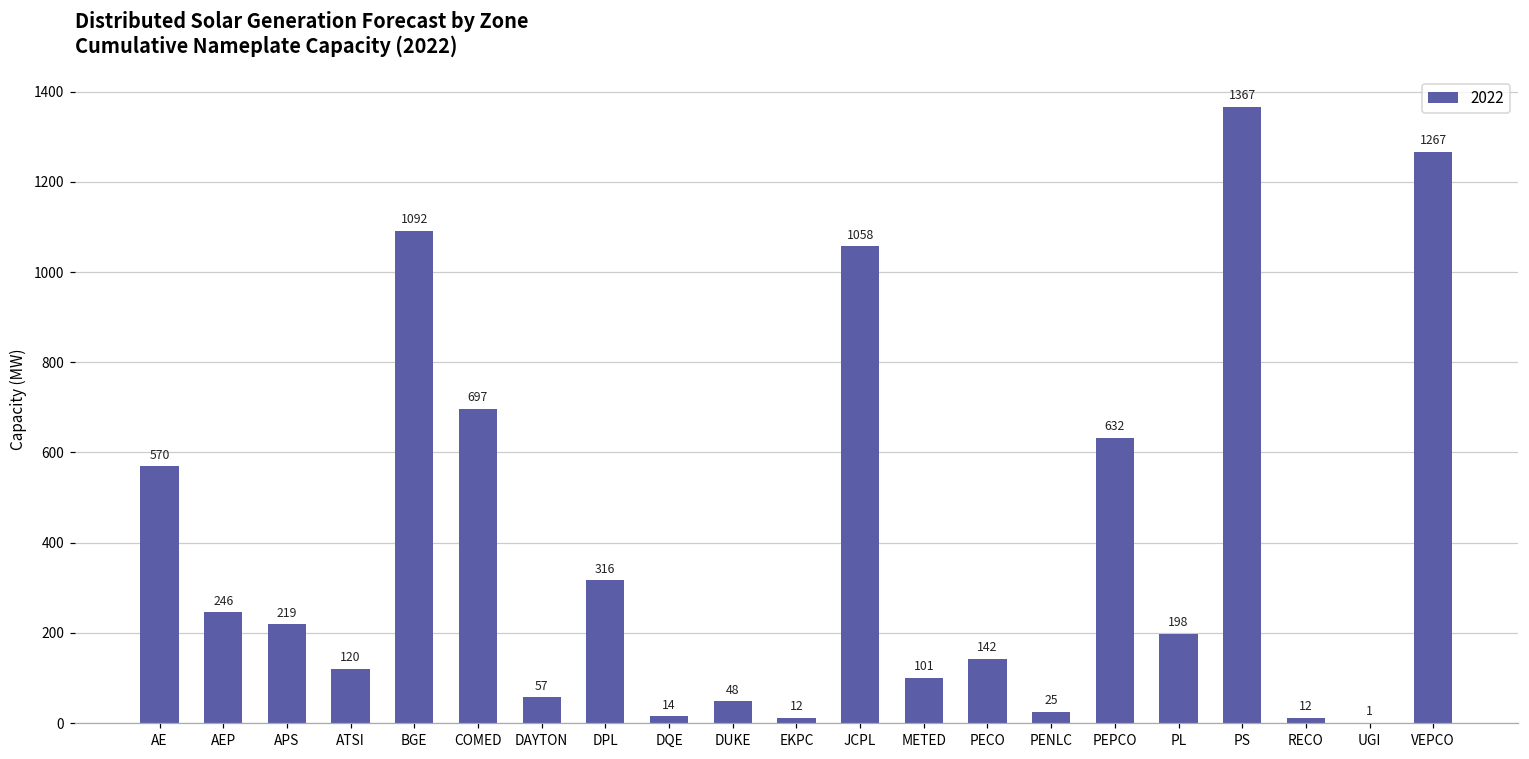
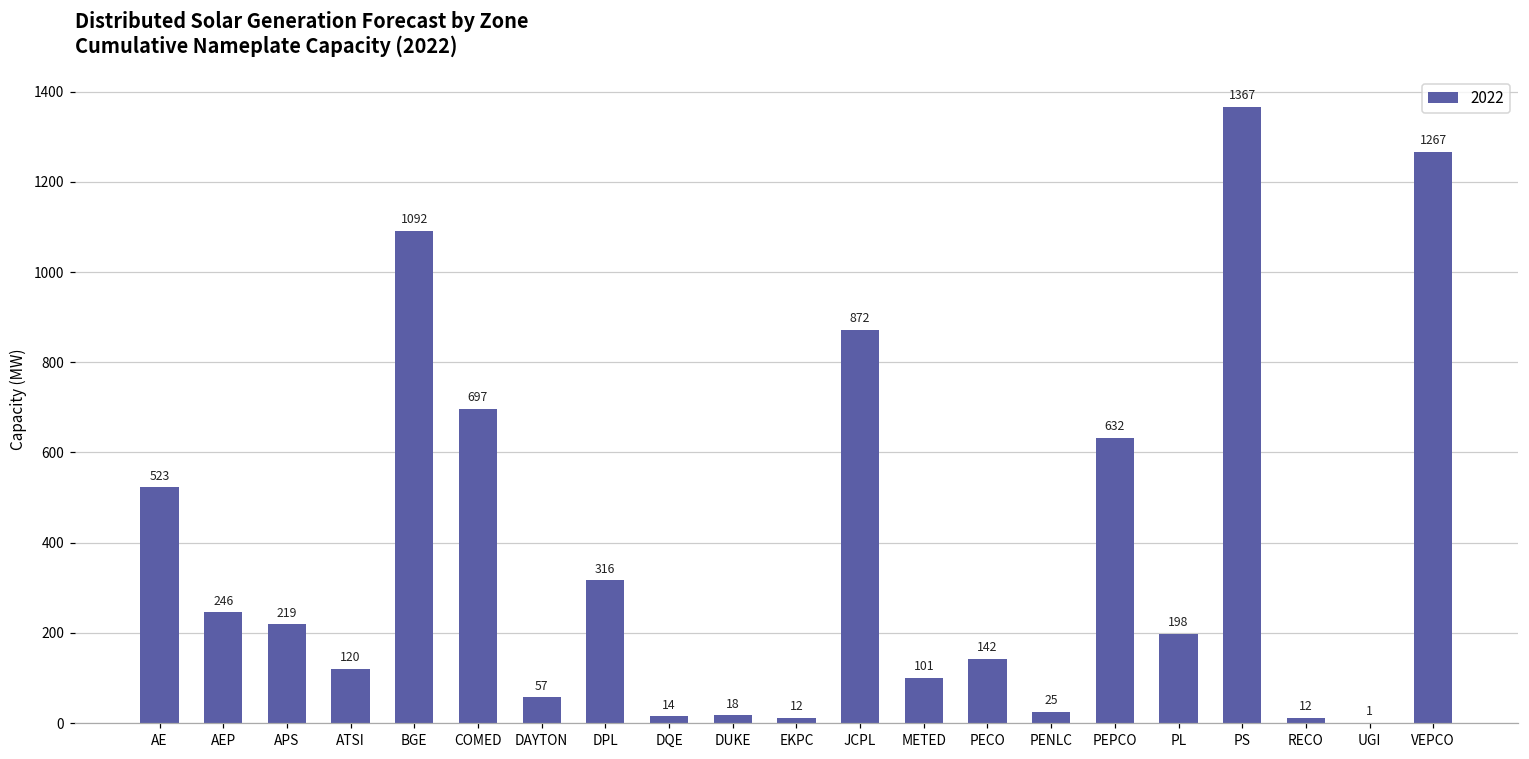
AE: 570 -> 523
DUKE: 48 -> 18
JCPL: 1058 -> 872
